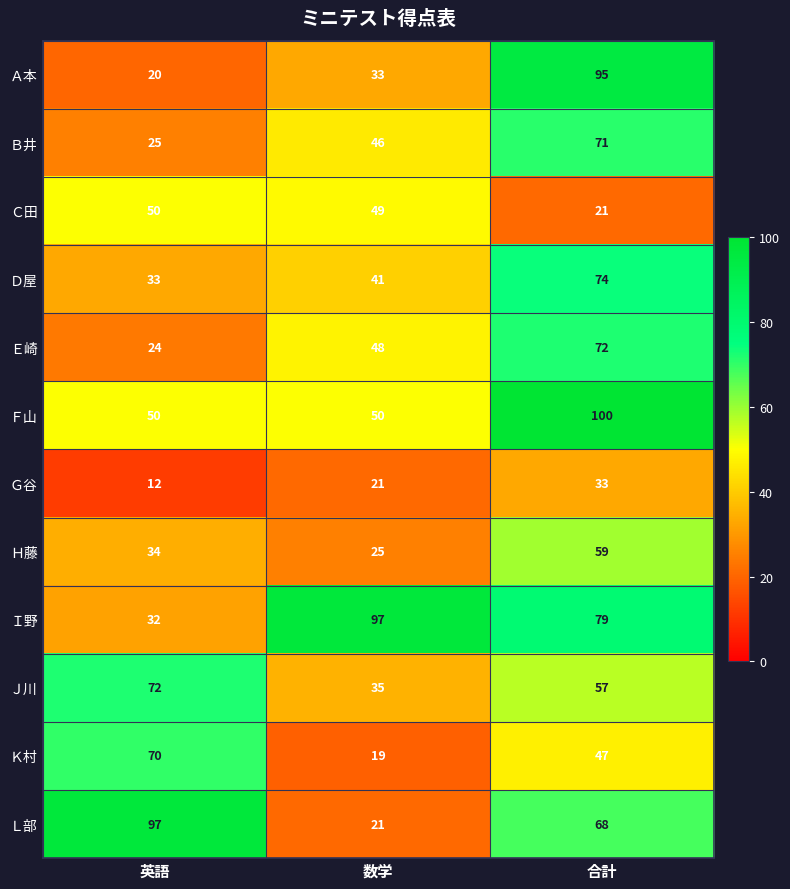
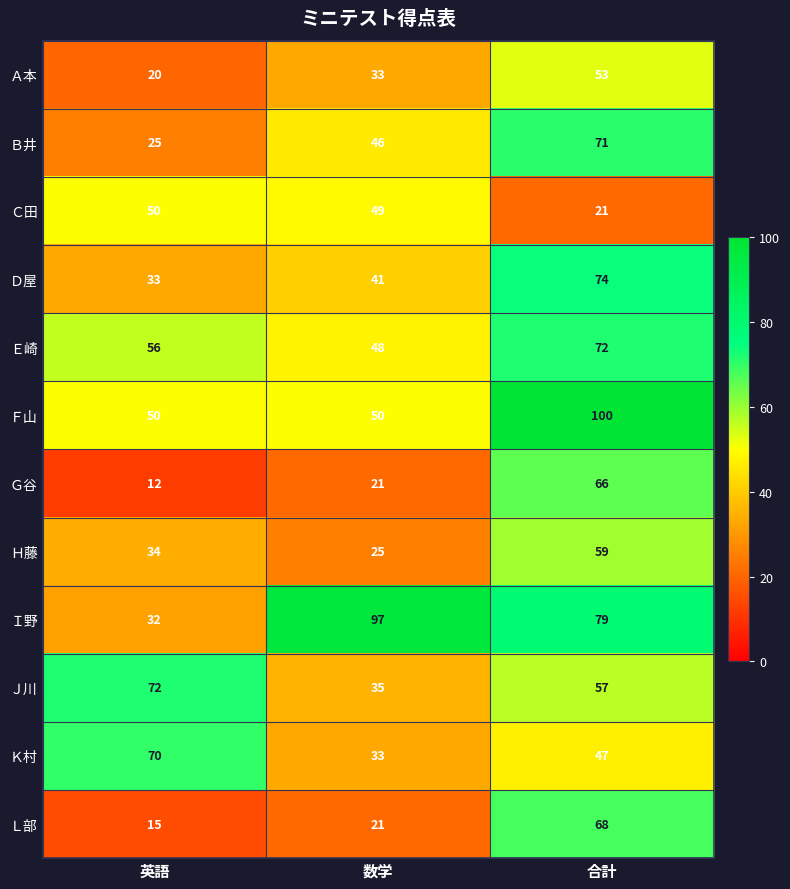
Ａ本, 合計: 95 -> 53
Ｅ崎, 英語: 24 -> 56
Ｇ谷, 合計: 33 -> 66
Ｋ村, 数学: 19 -> 33
Ｌ部, 英語: 97 -> 15
